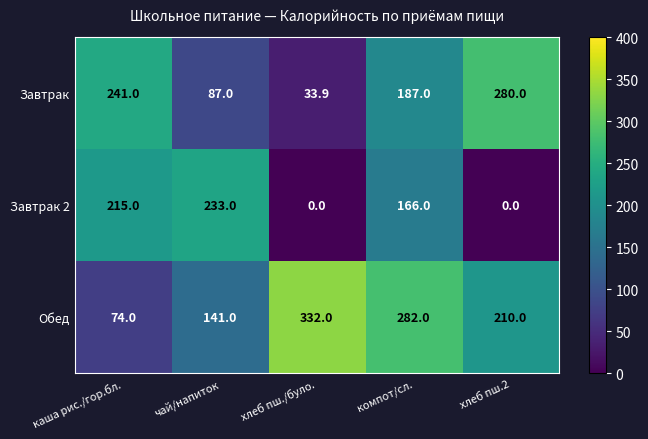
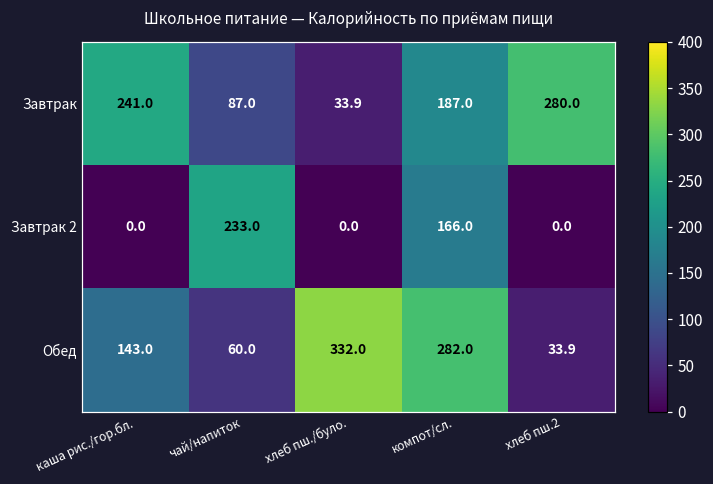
Завтрак 2, каша рис./гор.бл.: 215.0 -> 0.0
Обед, каша рис./гор.бл.: 74.0 -> 143.0
Обед, чай/напиток: 141.0 -> 60.0
Обед, хлеб пш.2: 210.0 -> 33.9
